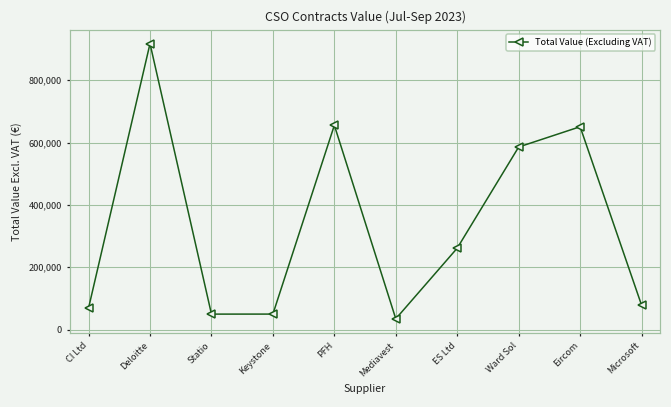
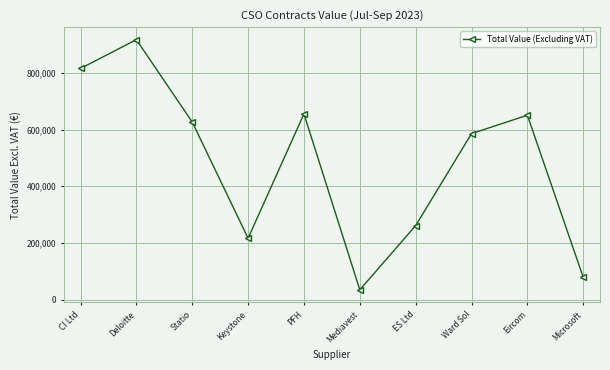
CI Ltd: 70,000 -> 820,000
Statio: 50,000 -> 630,000
Keystone: 50,000 -> 220,000
